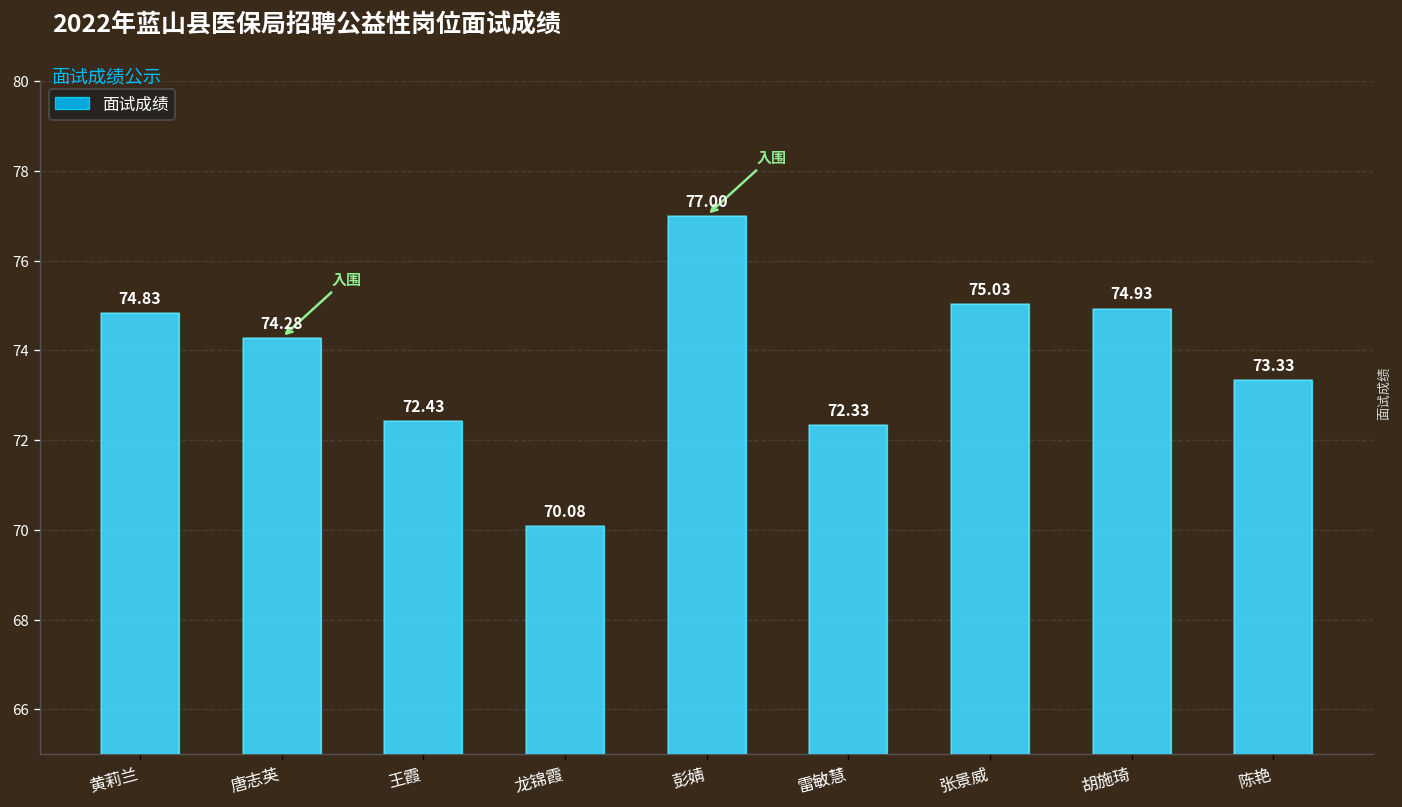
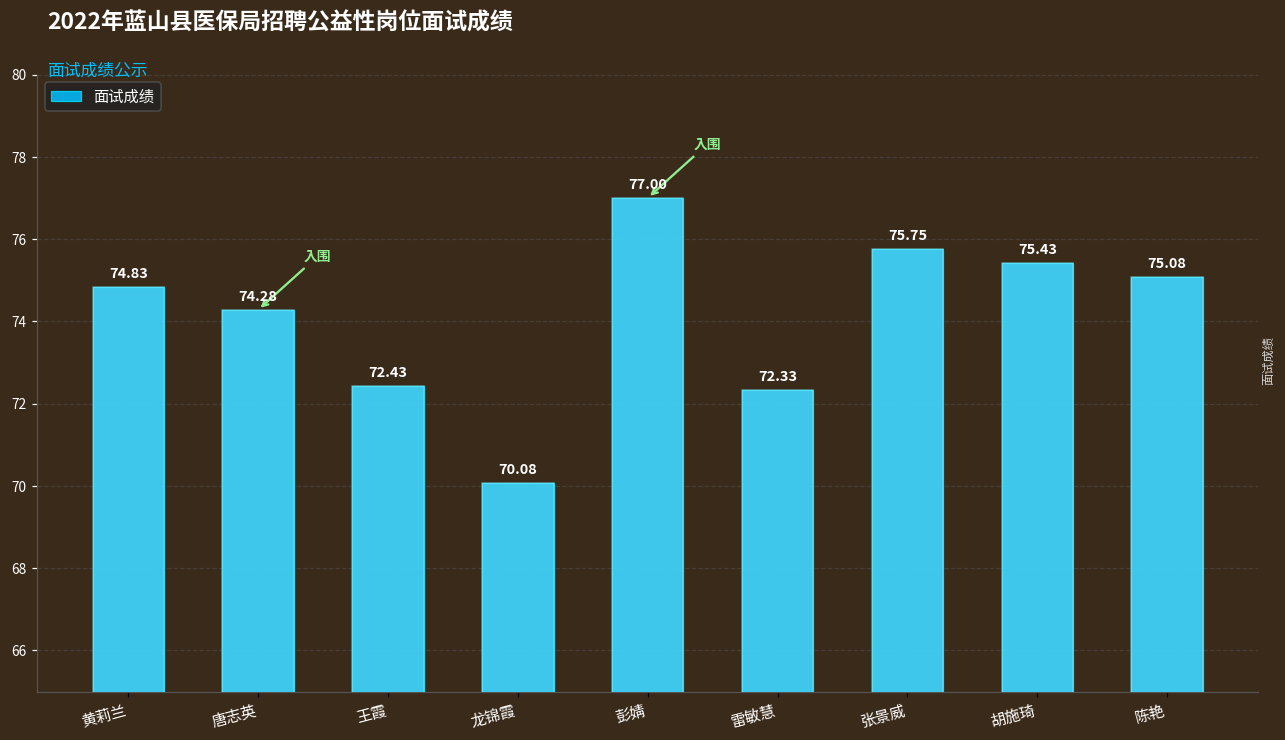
张景威: 75.03 -> 75.75
胡施琦: 74.93 -> 75.43
陈艳: 73.33 -> 75.08
